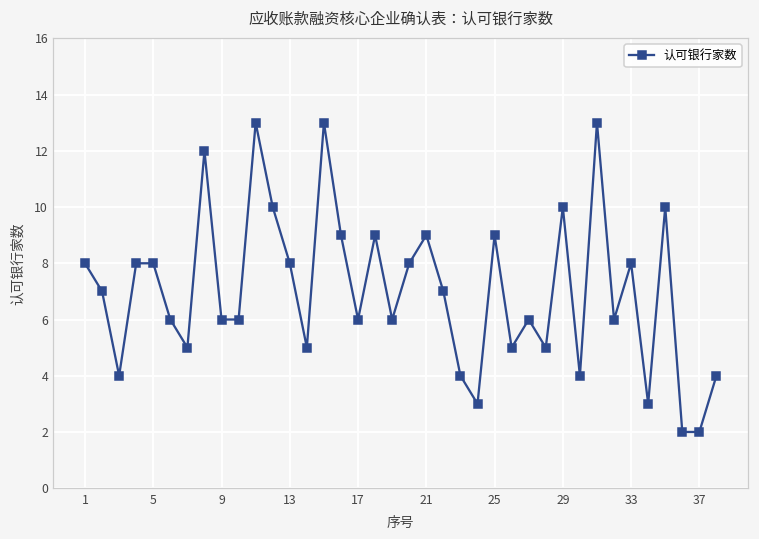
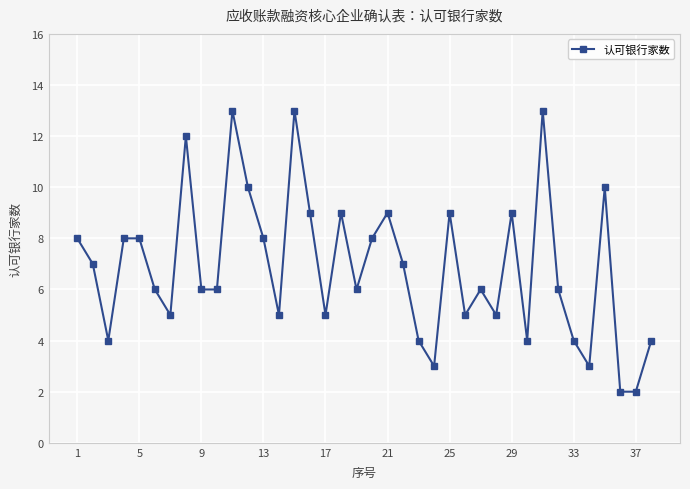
17: 6 -> 5
29: 10 -> 9
33: 8 -> 4
